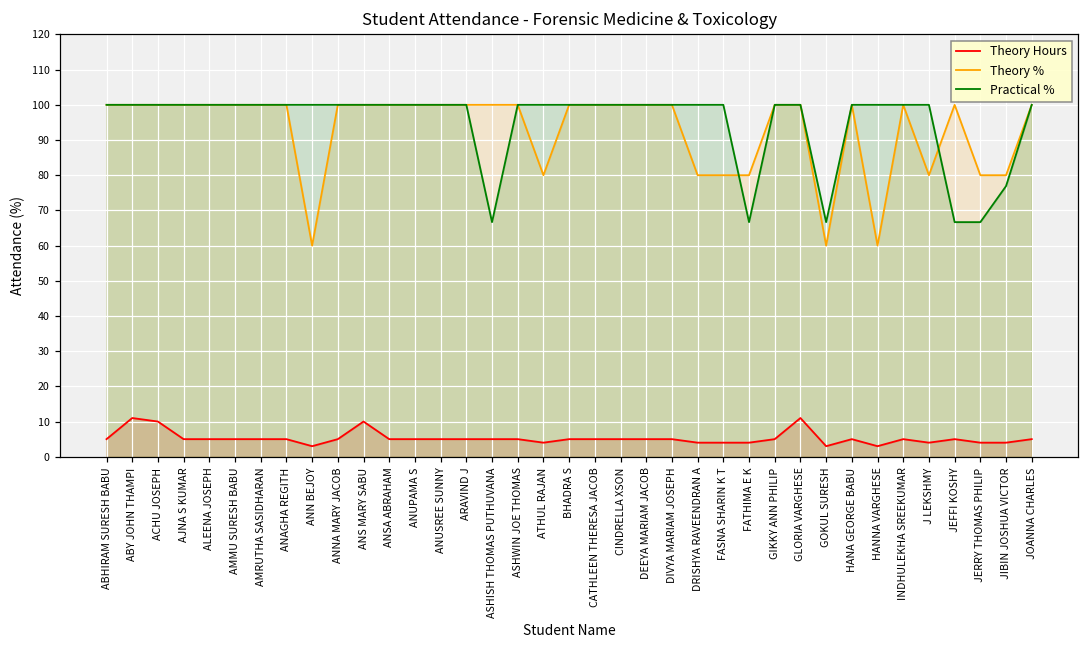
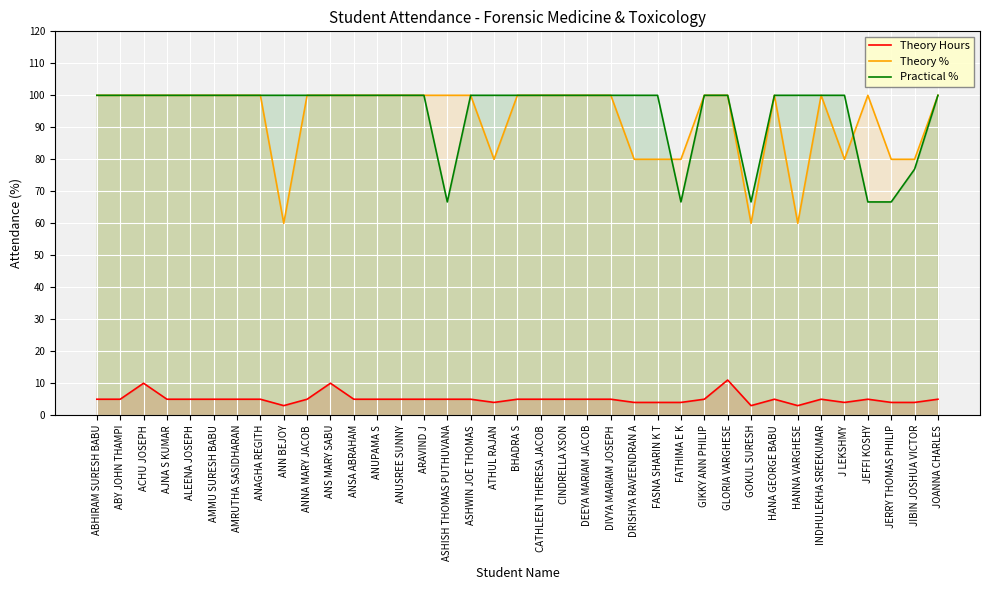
Theory Hours, ABY JOHN THAMPI: 11 -> 5
